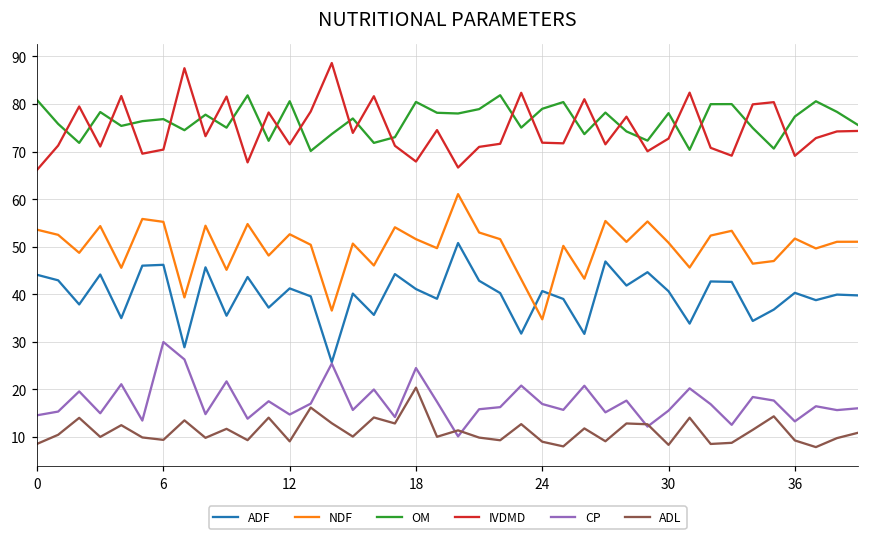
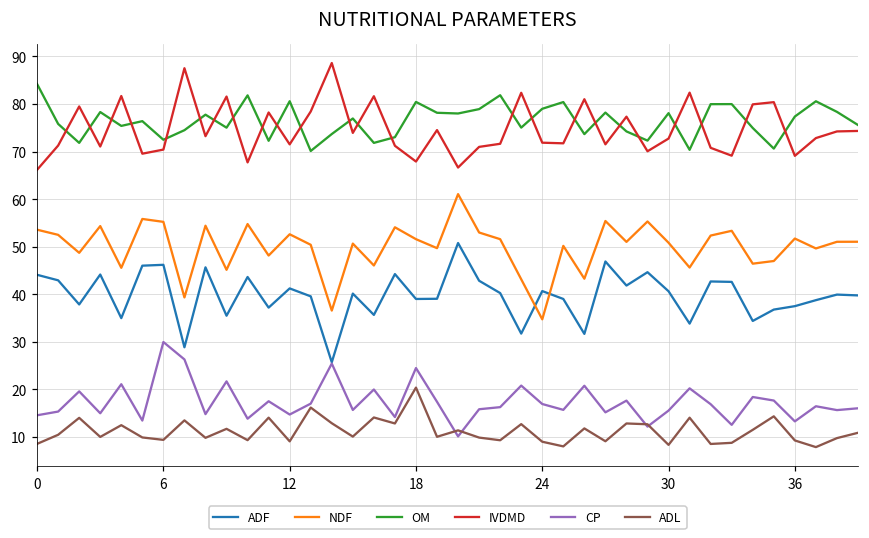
OM, 0: 81 -> 84
OM, 6: 77 -> 72
ADF, 18: 41 -> 39
ADF, 36: 40 -> 38
